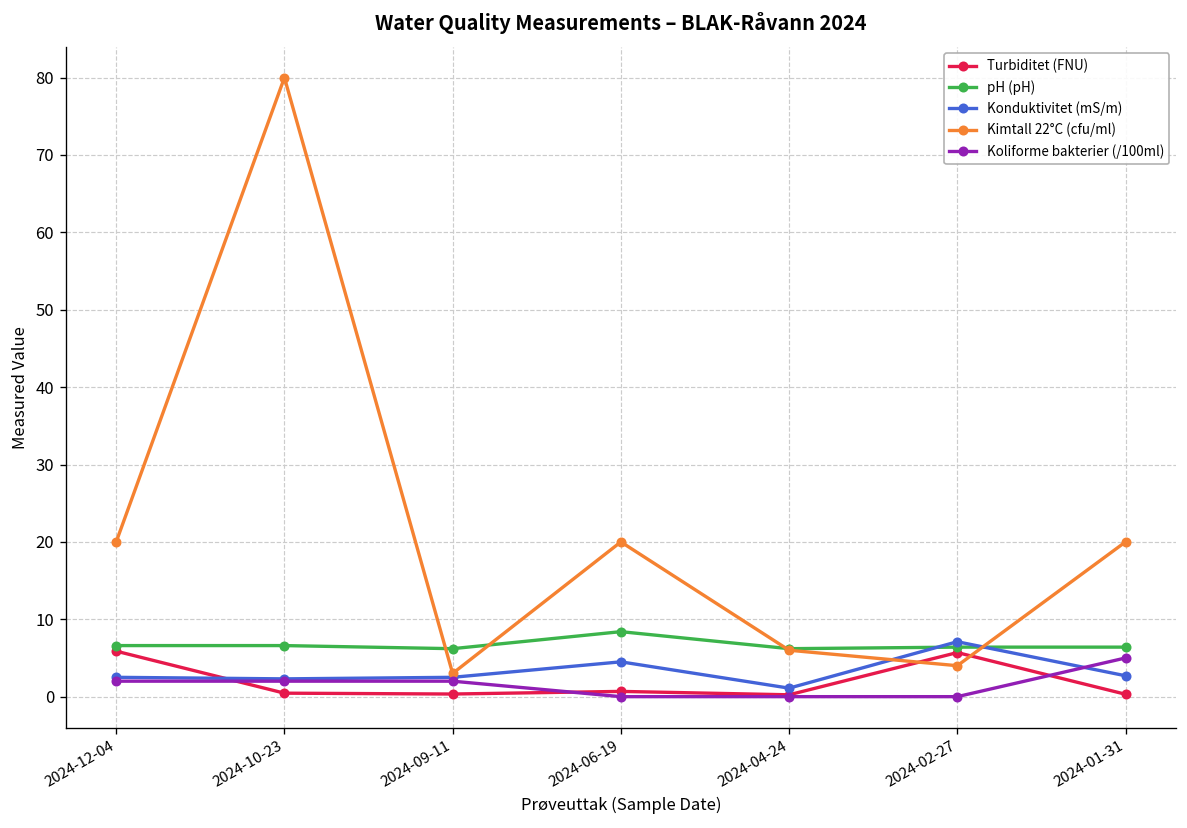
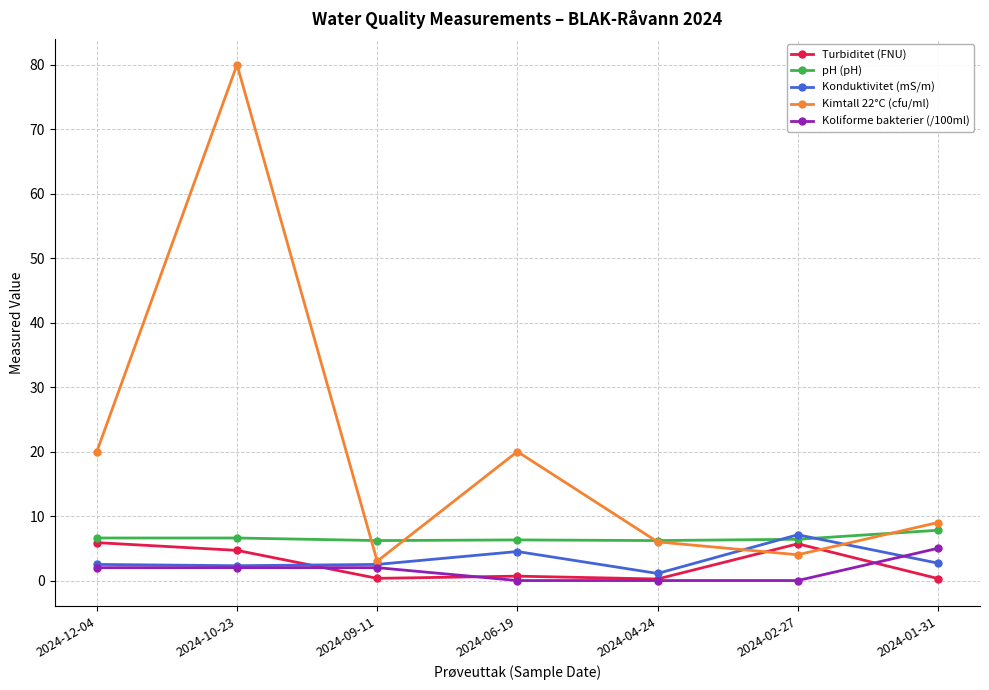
Turbiditet (FNU), 2024-10-23: 0 -> 5
pH (pH), 2024-06-19: 8 -> 6
pH (pH), 2024-01-31: 6 -> 8
Kimtall 22°C (cfu/ml), 2024-01-31: 20 -> 9
